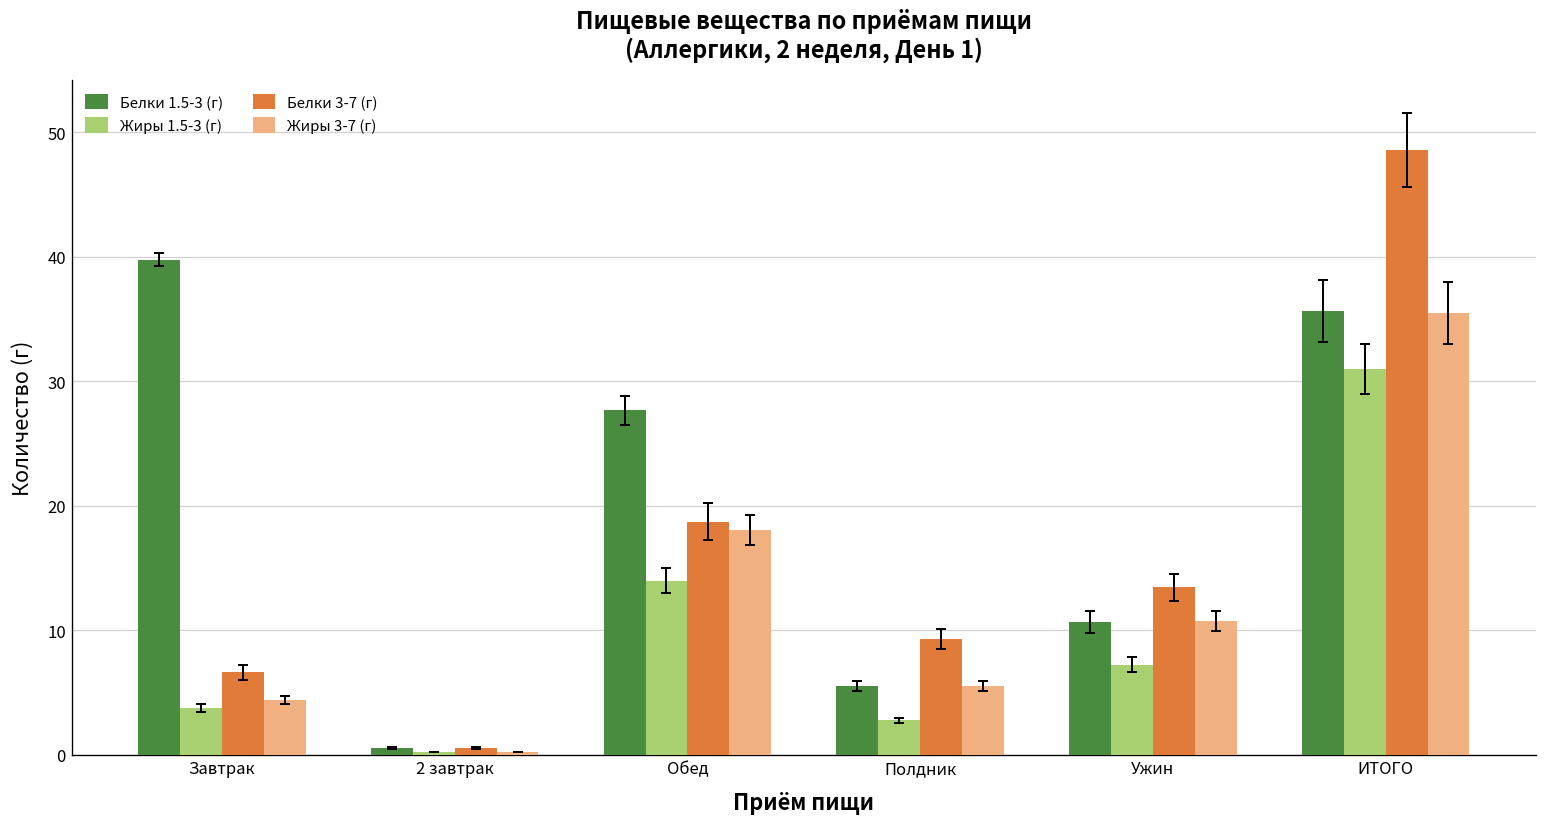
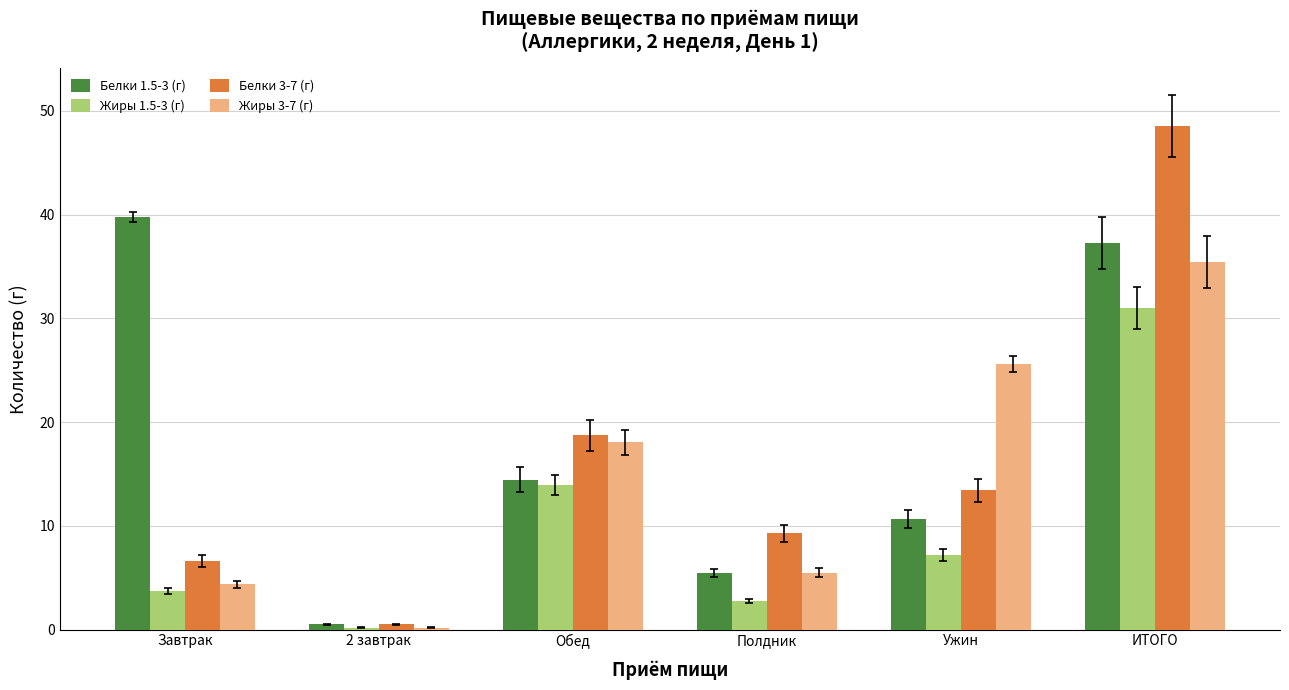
Белки 1.5-3 (г), Обед: 27.6 -> 14.4
Жиры 3-7 (г), Ужин: 10.7 -> 25.6
Белки 1.5-3 (г), ИТОГО: 35.7 -> 37.3
